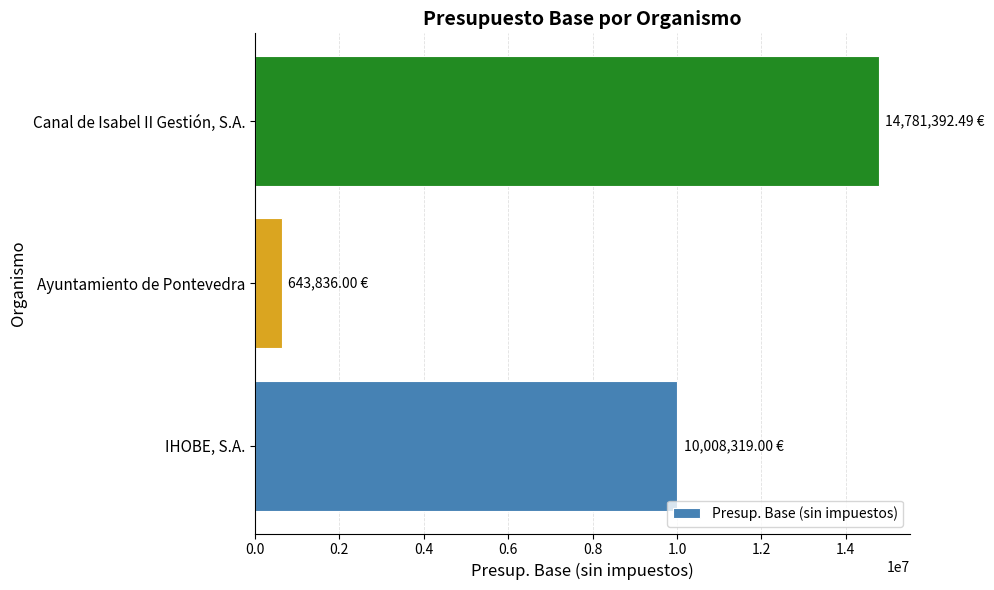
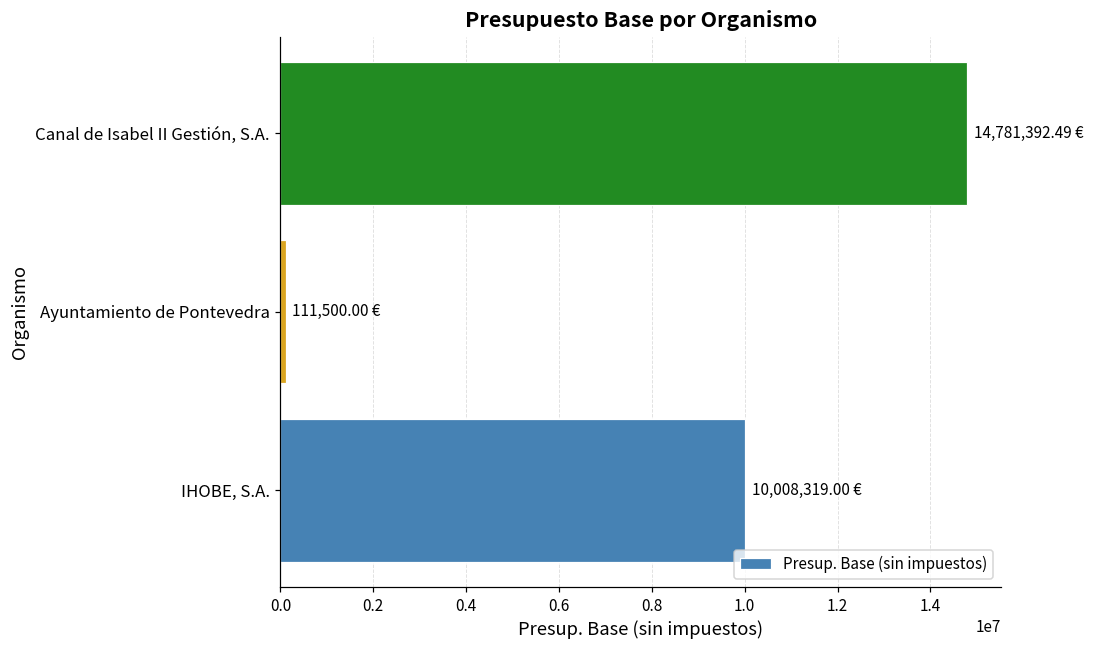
Ayuntamiento de Pontevedra: 643,836.00 -> 111,500.00
